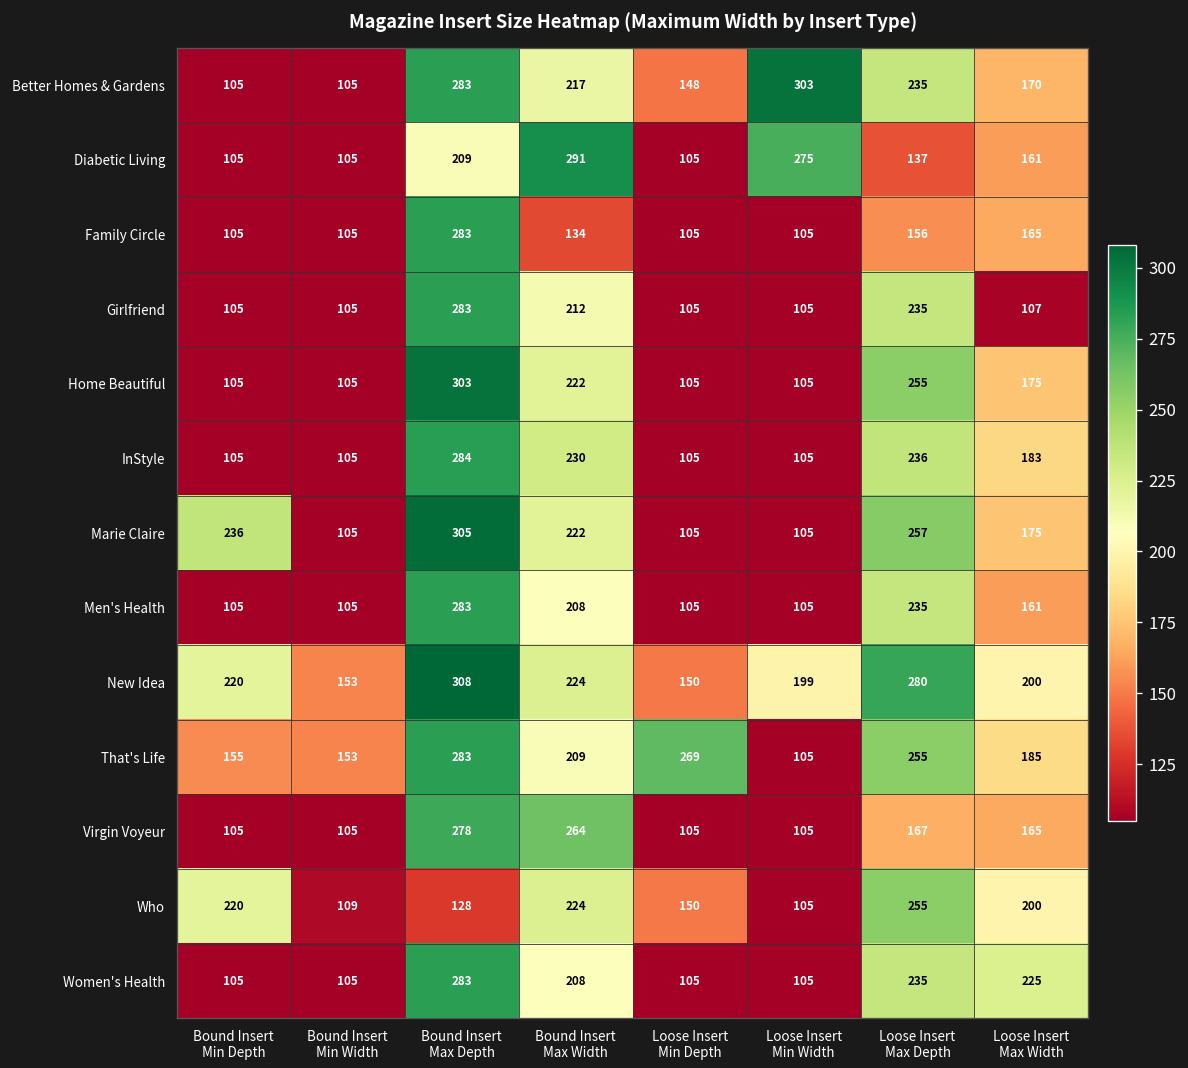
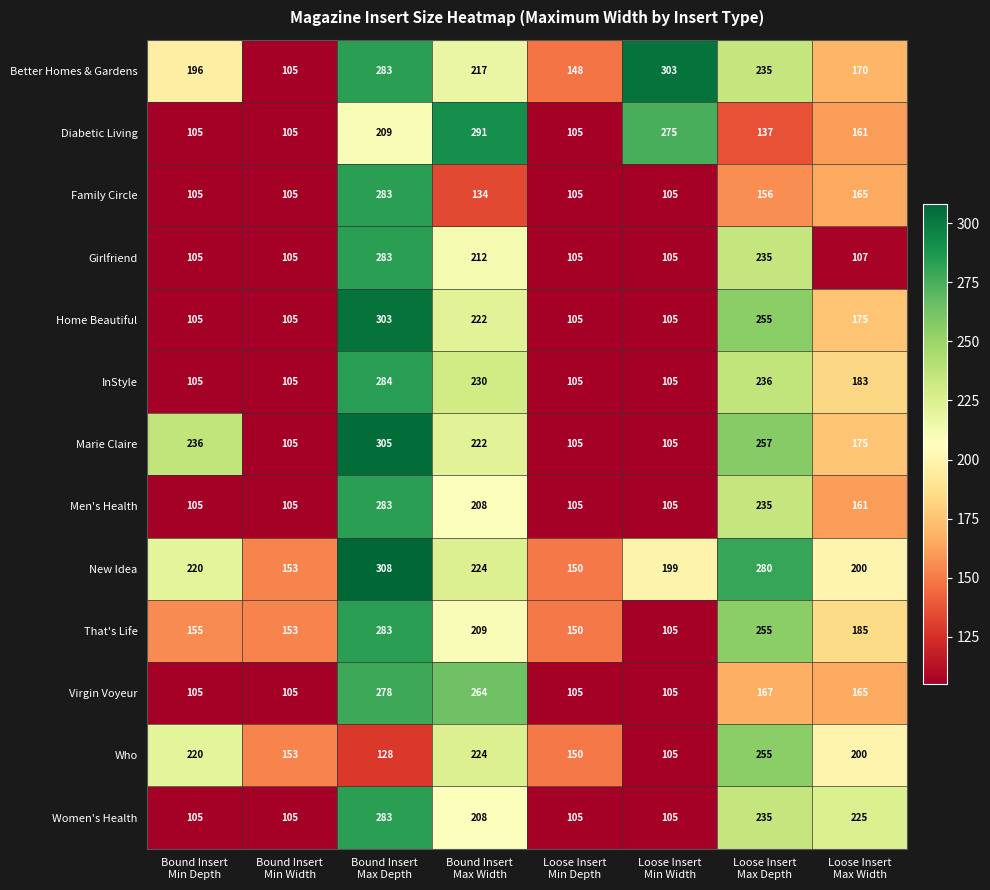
Better Homes & Gardens, Bound Insert Min Depth: 105 -> 196
That's Life, Loose Insert Min Depth: 269 -> 150
Who, Bound Insert Min Width: 109 -> 153
